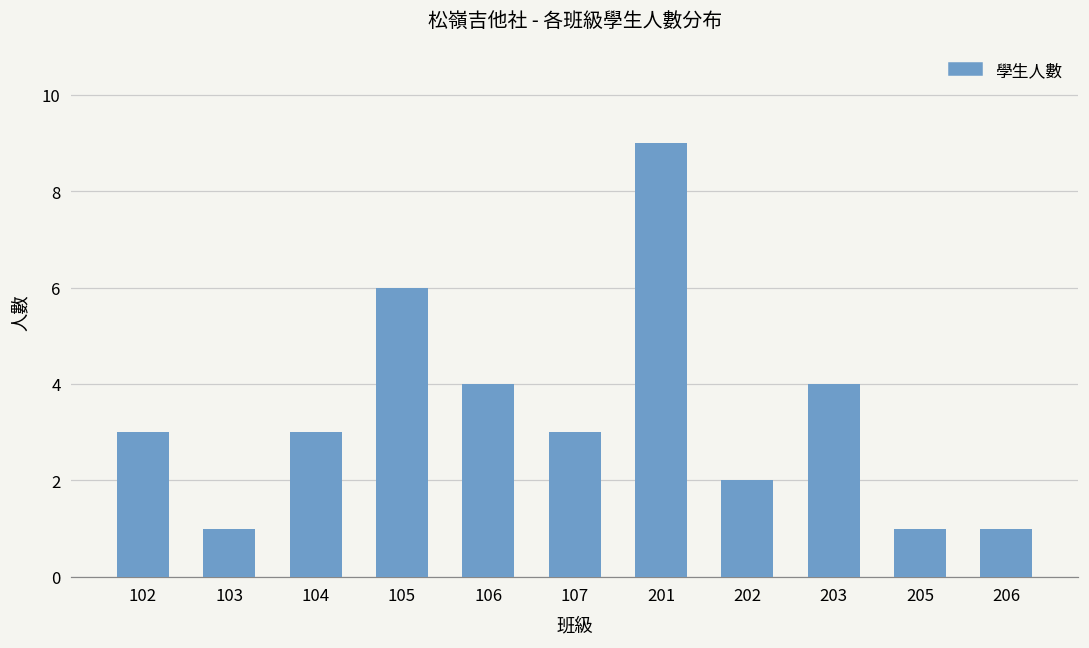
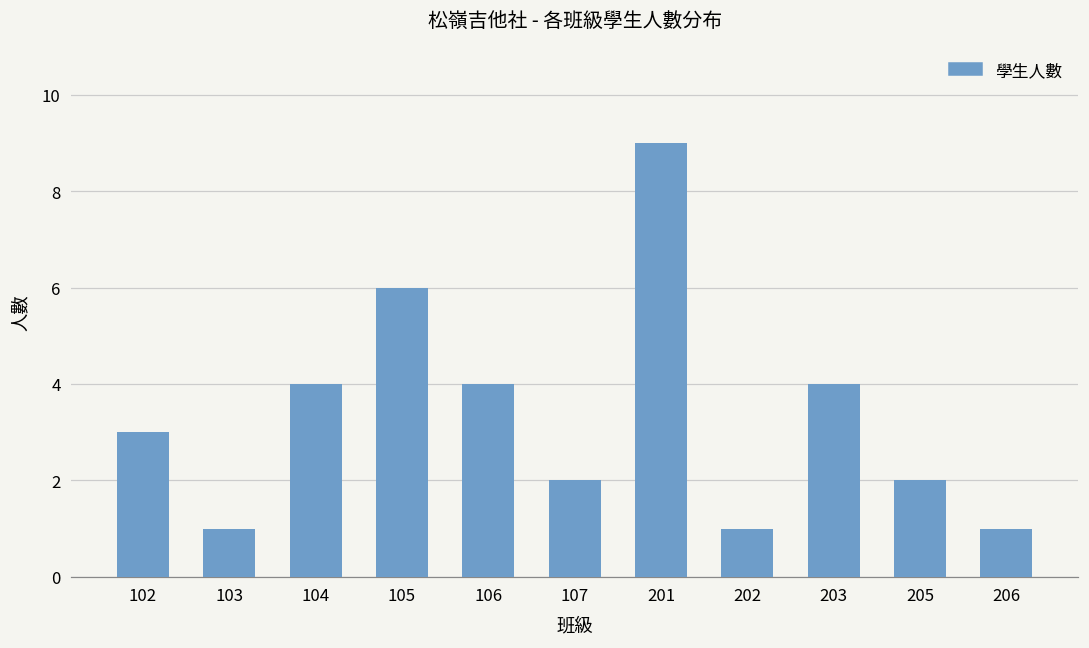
104: 3 -> 4
107: 3 -> 2
202: 2 -> 1
205: 1 -> 2
